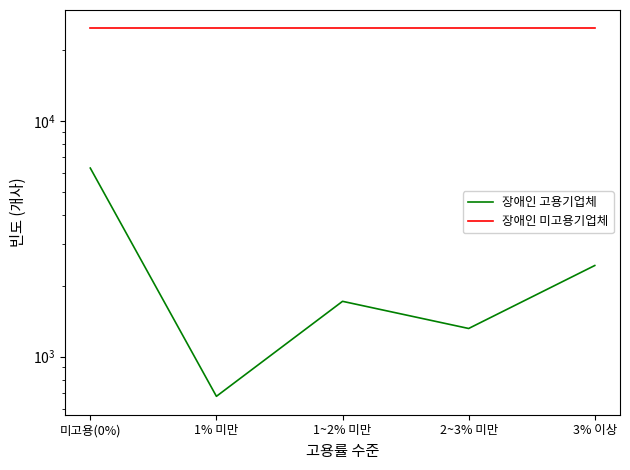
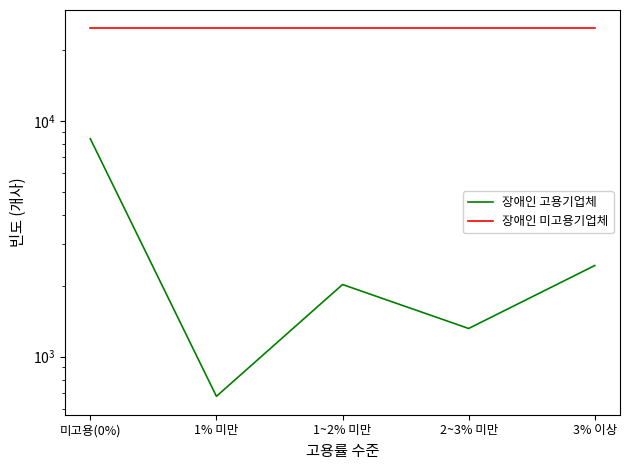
장애인 고용기업체, 미고용(0%): 6300 -> 8400
장애인 고용기업체, 1~2% 미만: 1700 -> 2000
